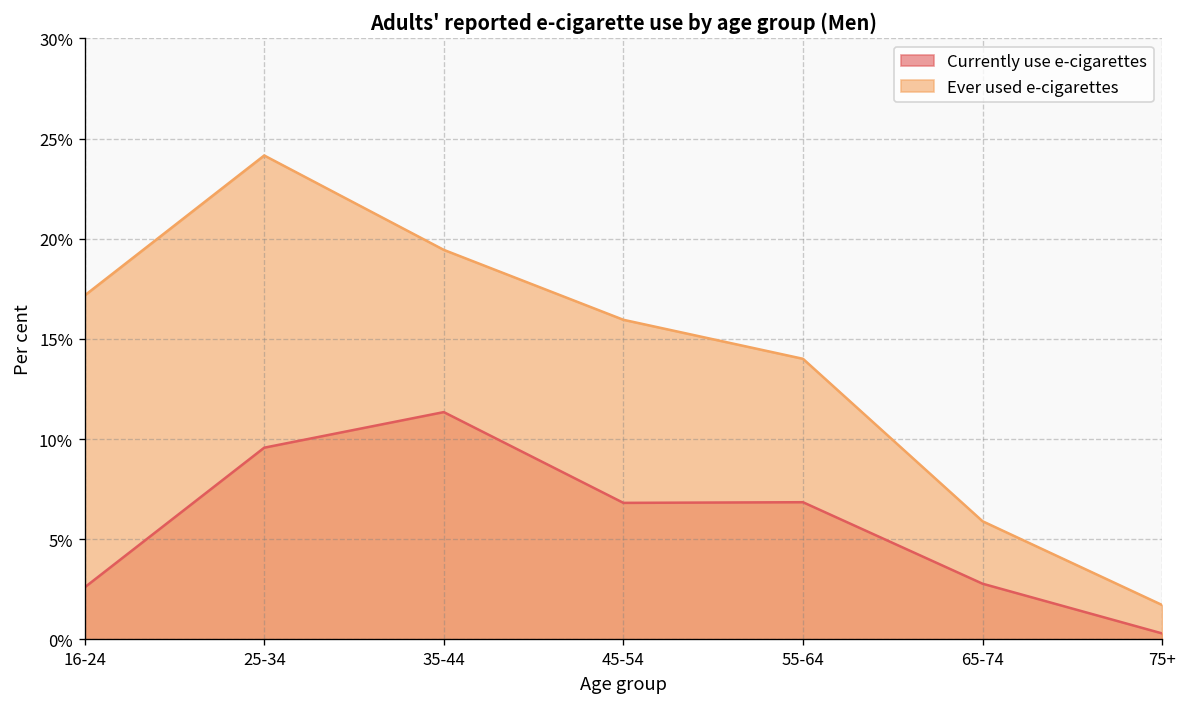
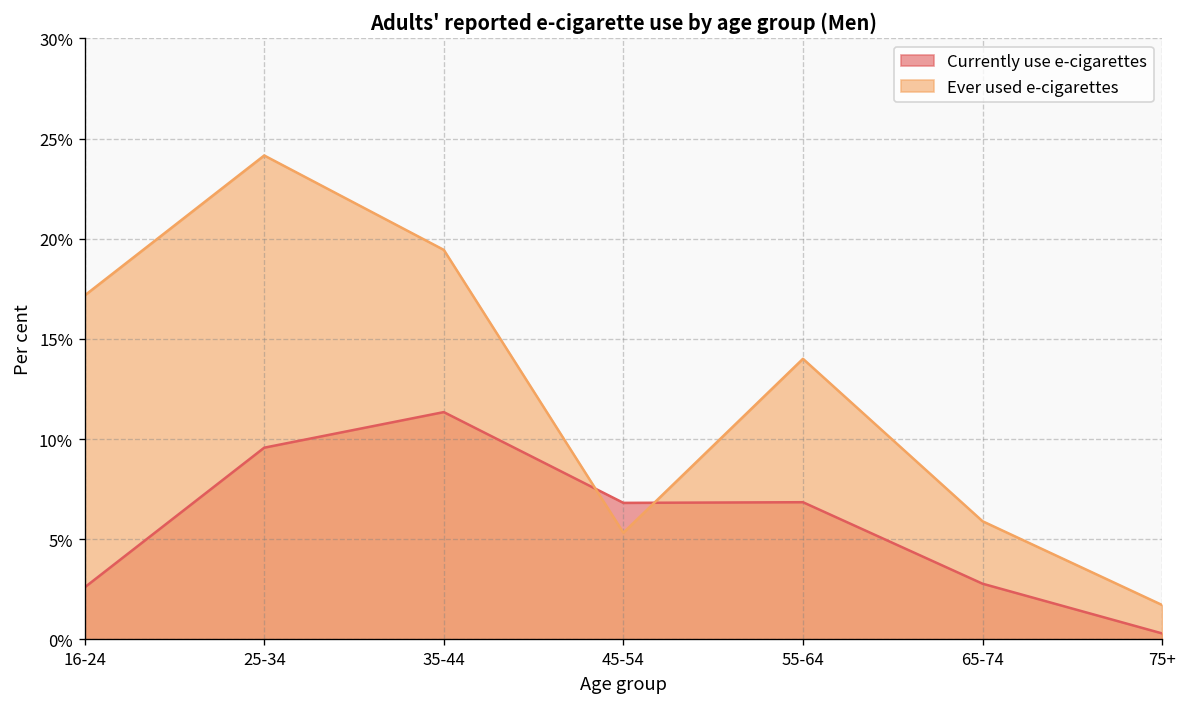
Ever used e-cigarettes, 45-54: 16.0% -> 5.3%
